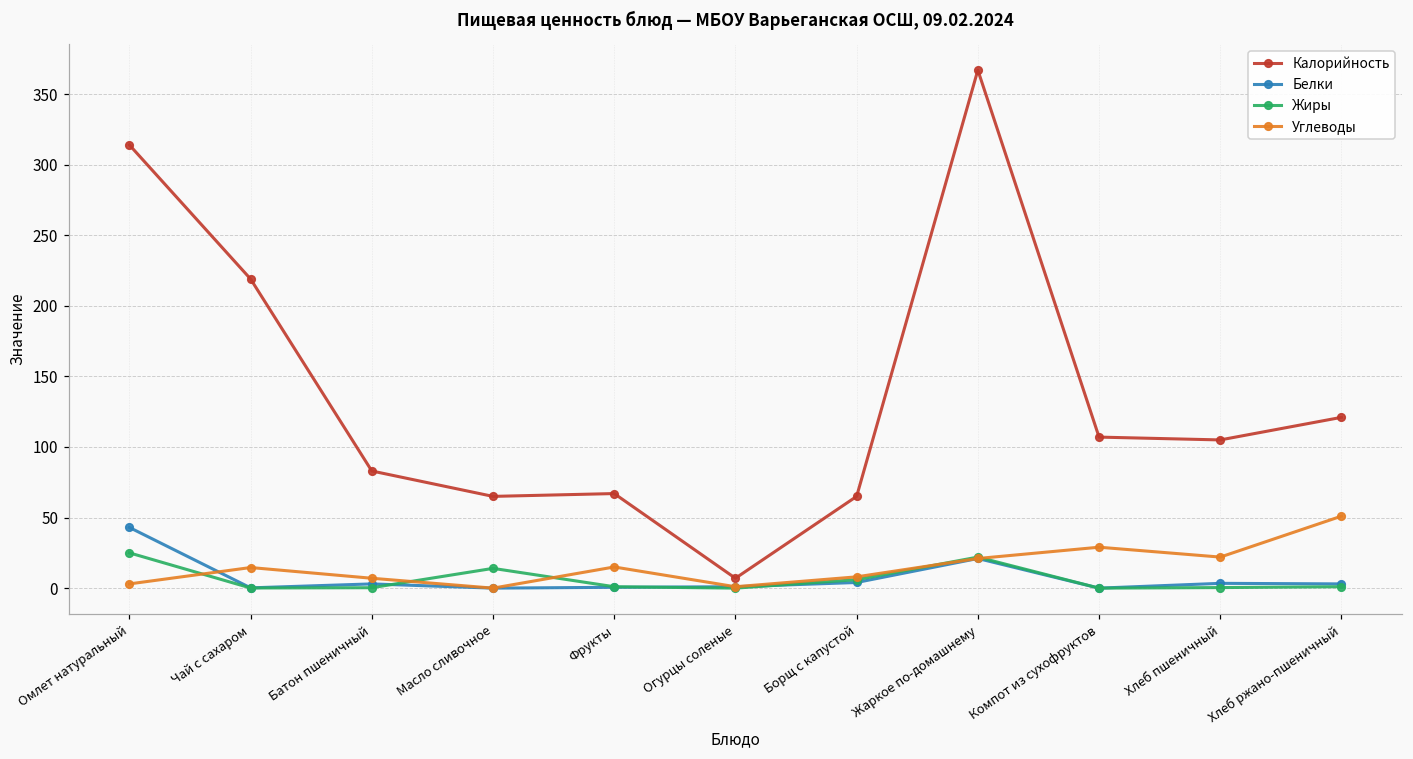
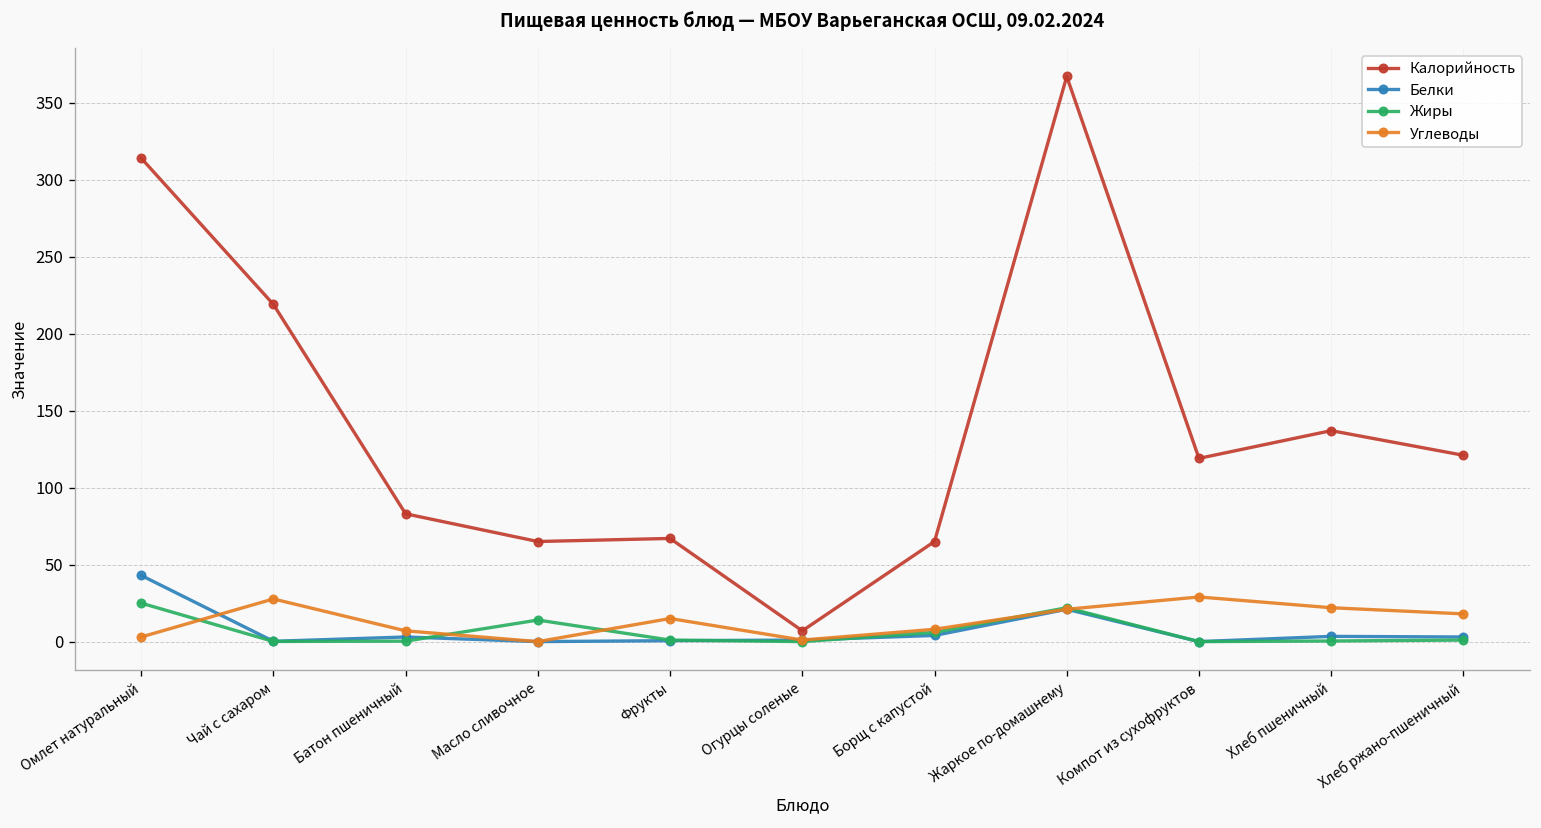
Углеводы, Чай с сахаром: 15 -> 28
Калорийность, Компот из сухофруктов: 107 -> 119
Калорийность, Хлеб пшеничный: 105 -> 137
Углеводы, Хлеб ржано-пшеничный: 51 -> 18
